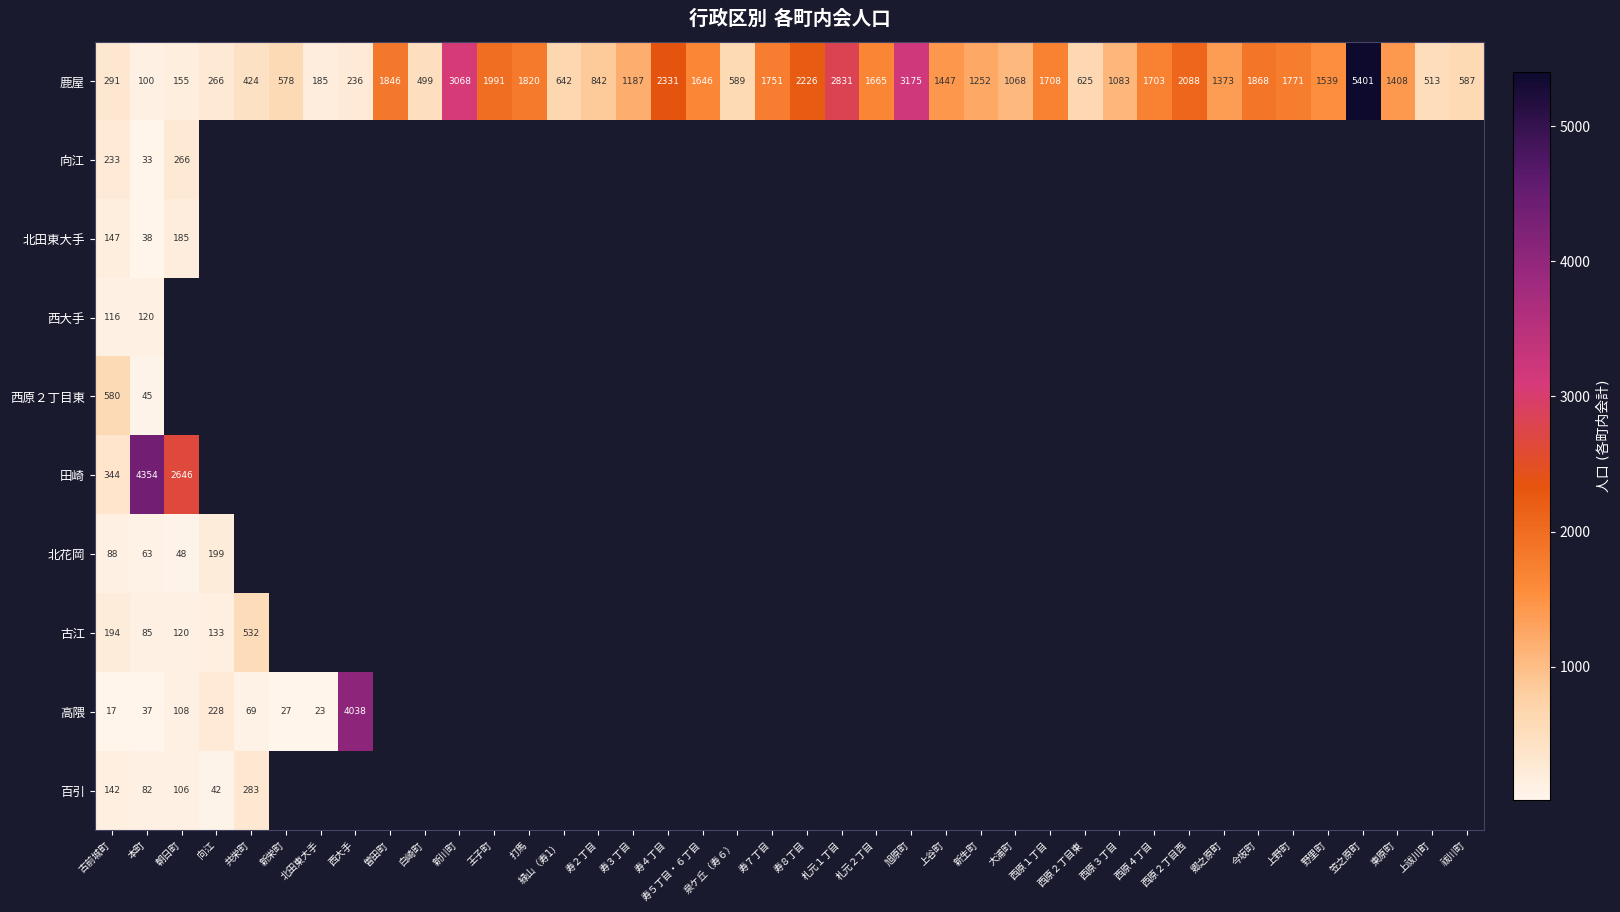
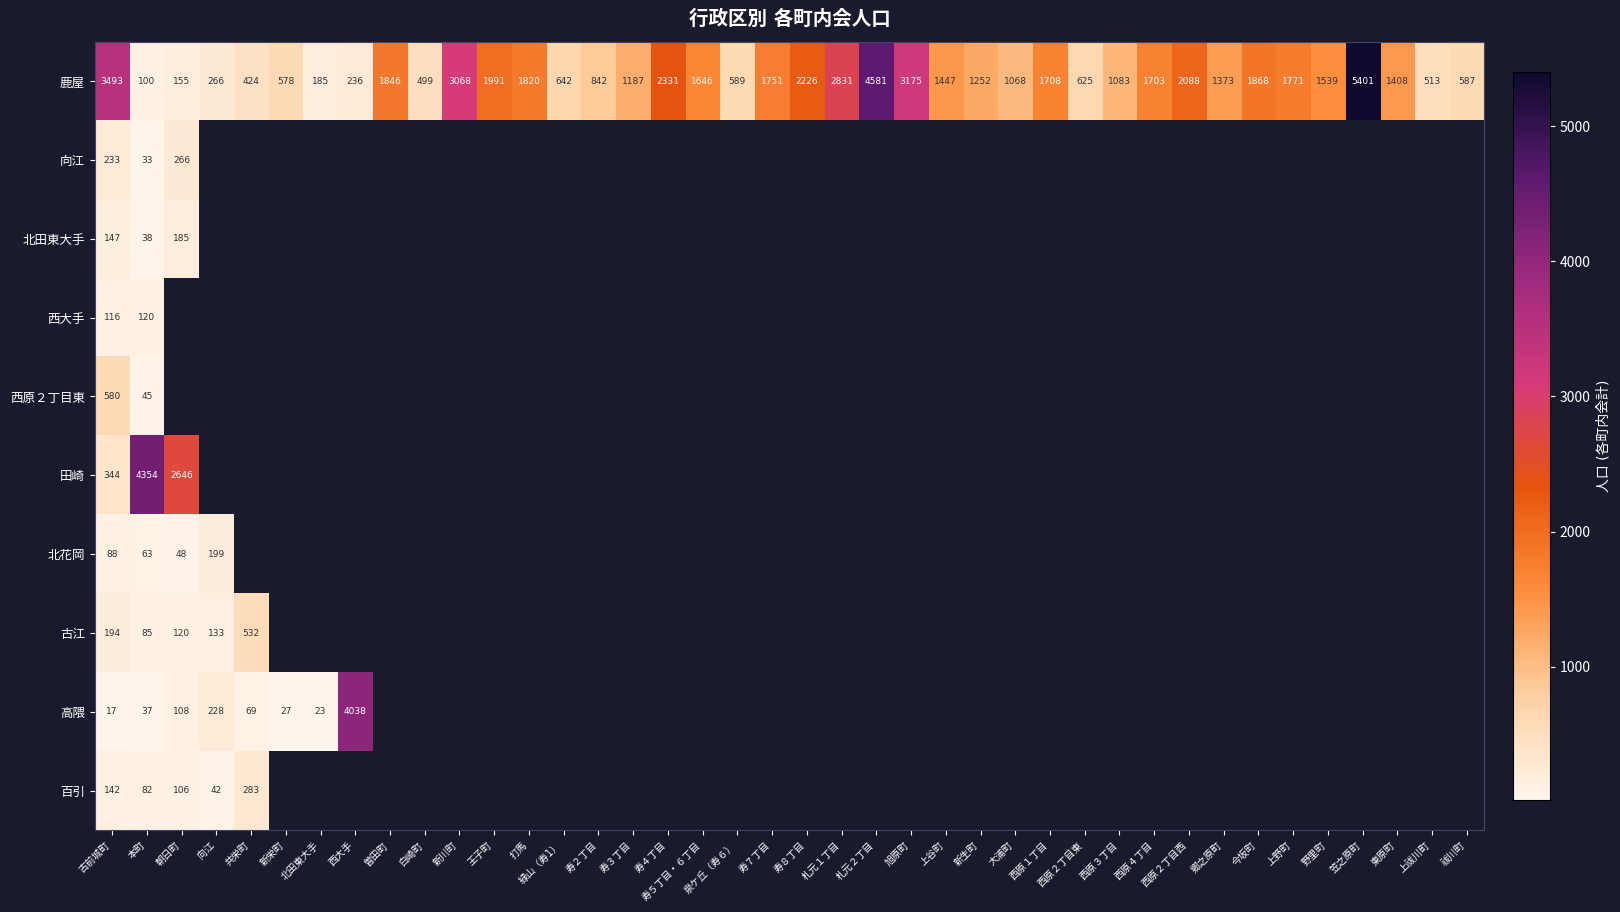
鹿屋, 古前城町: 291 -> 3493
鹿屋, 札元２丁目: 1665 -> 4581
